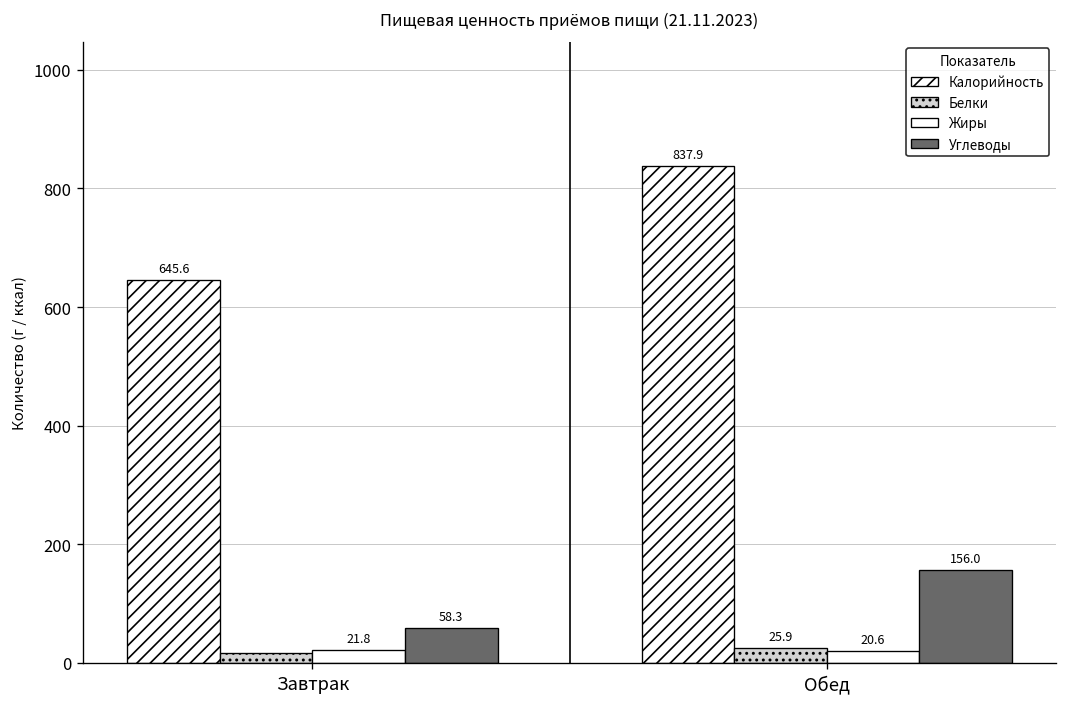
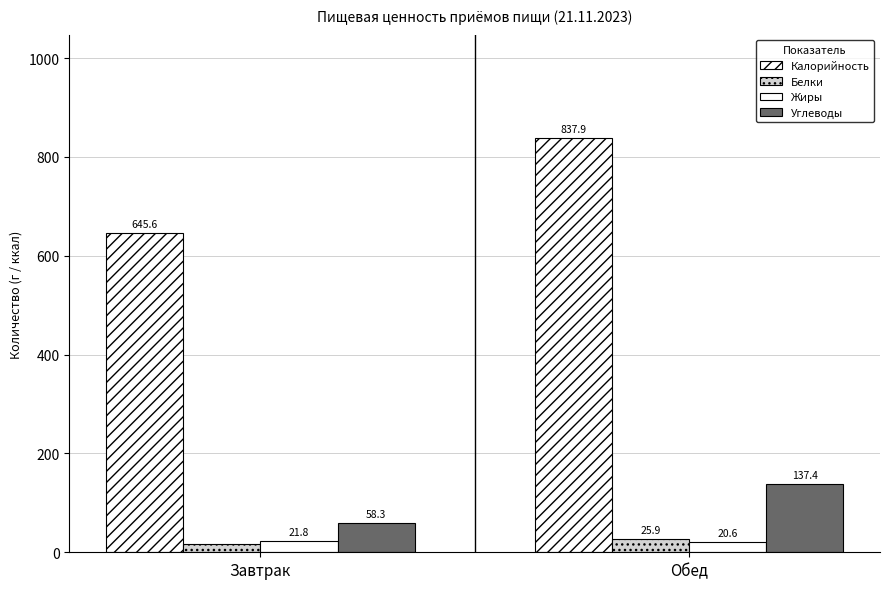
Углеводы, Обед: 156.0 -> 137.4
